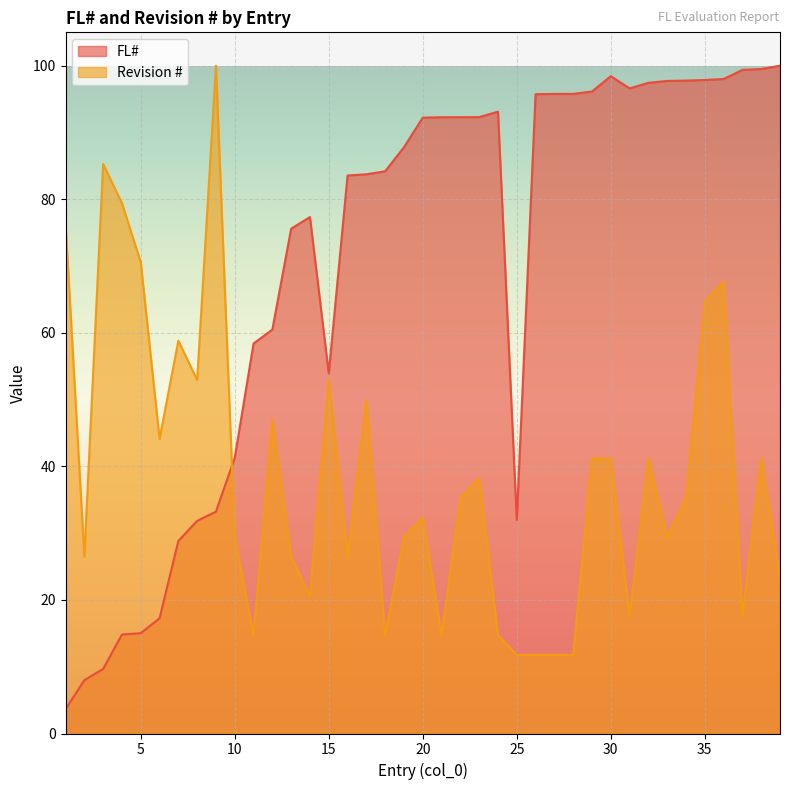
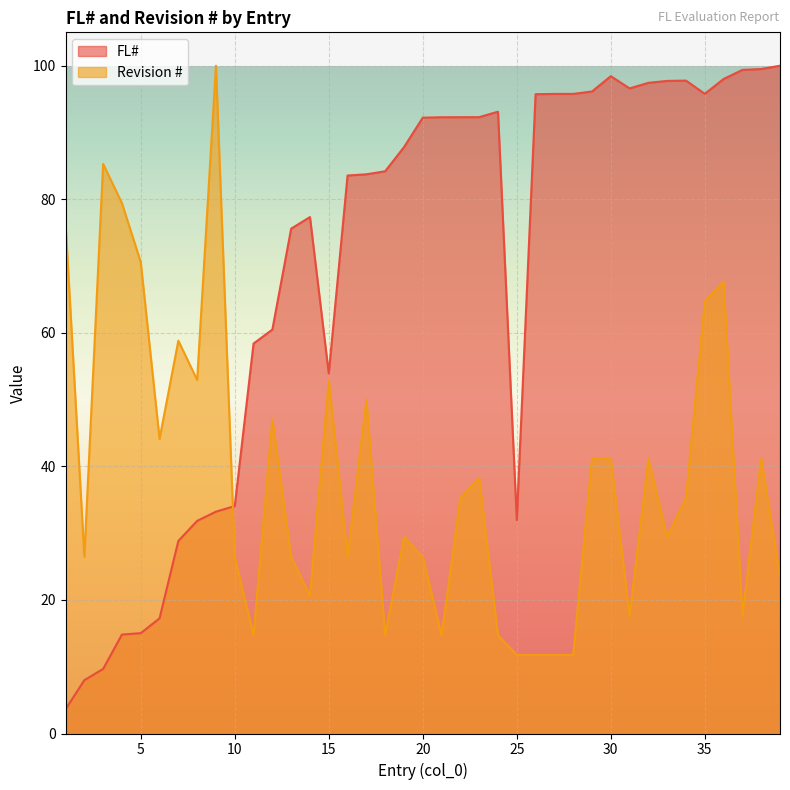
FL#, 10: 41 -> 34
Revision #, 10: 29 -> 26
Revision #, 20: 32 -> 26
FL#, 35: 98 -> 96
